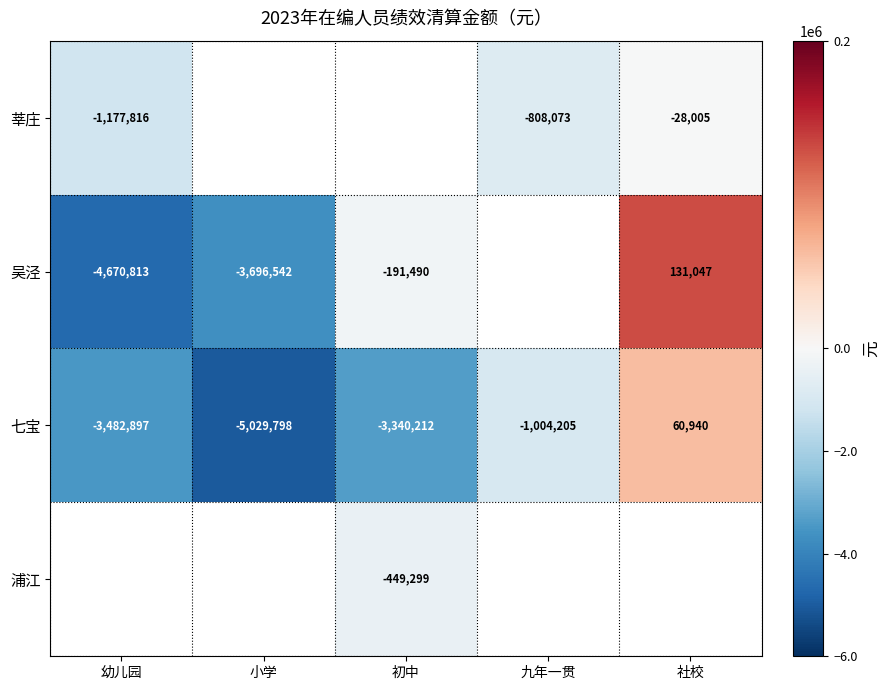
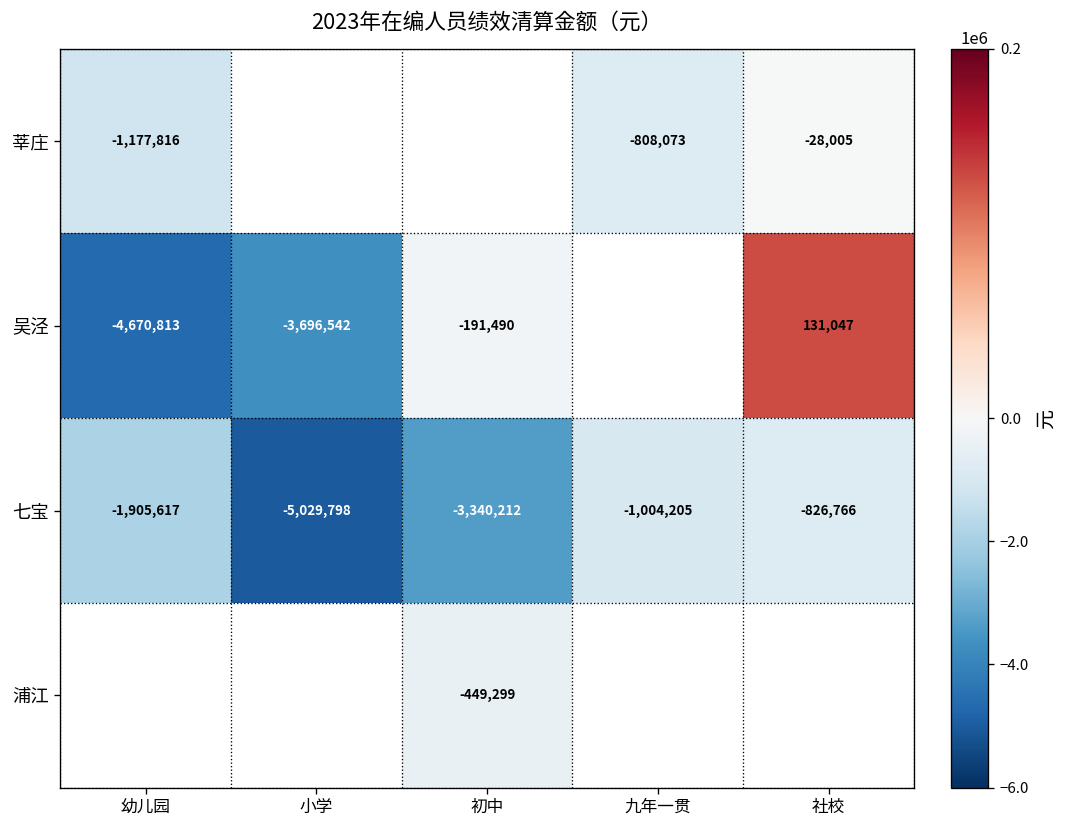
七宝, 幼儿园: -3,482,897 -> -1,905,617
七宝, 社校: 60,940 -> -826,766
